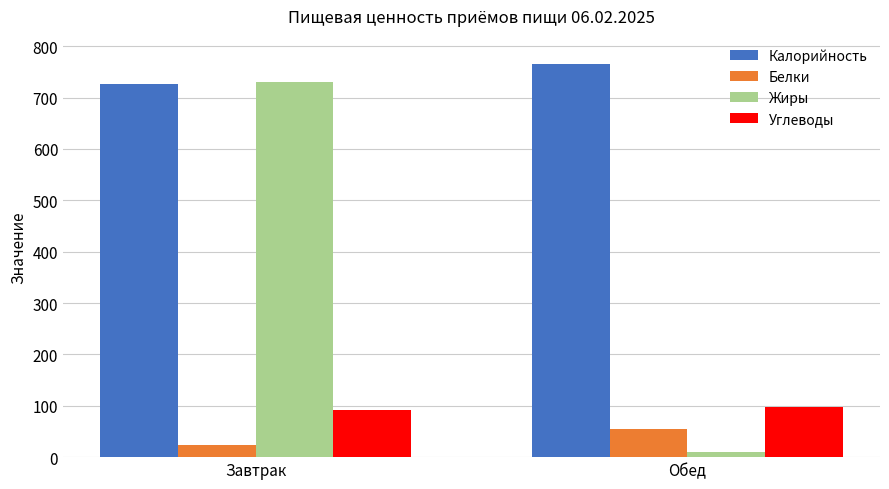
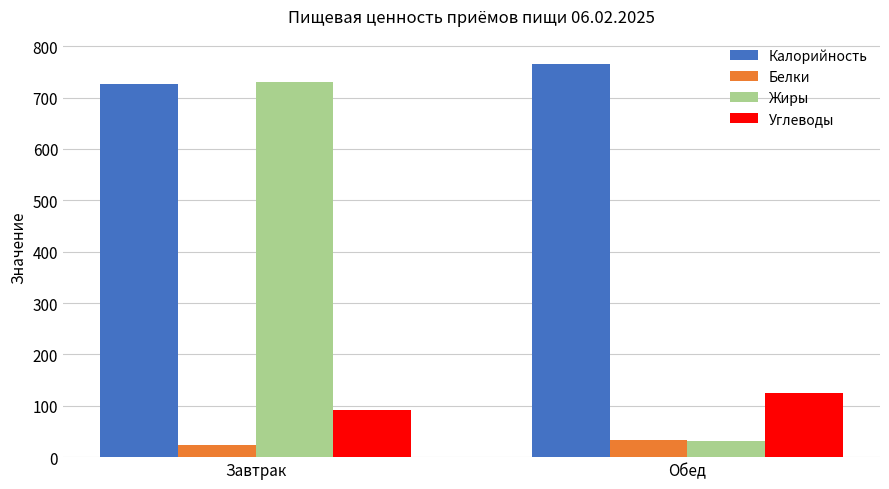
Белки, Обед: 50 -> 30
Жиры, Обед: 10 -> 30
Углеводы, Обед: 100 -> 120
